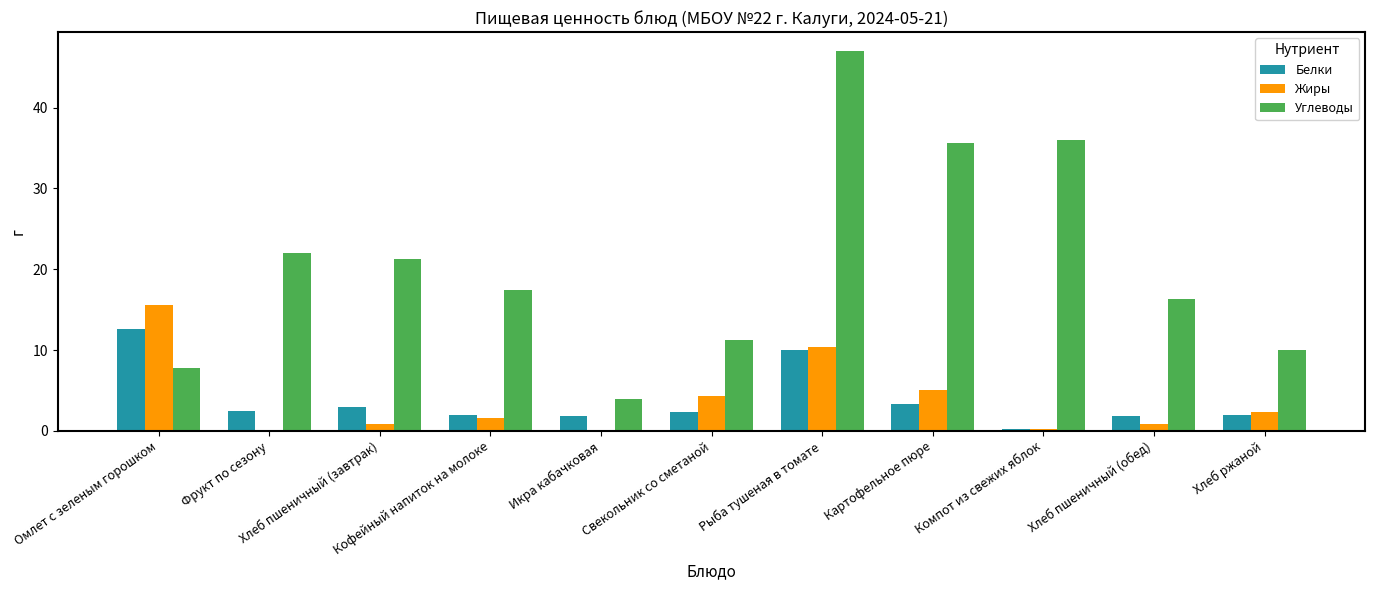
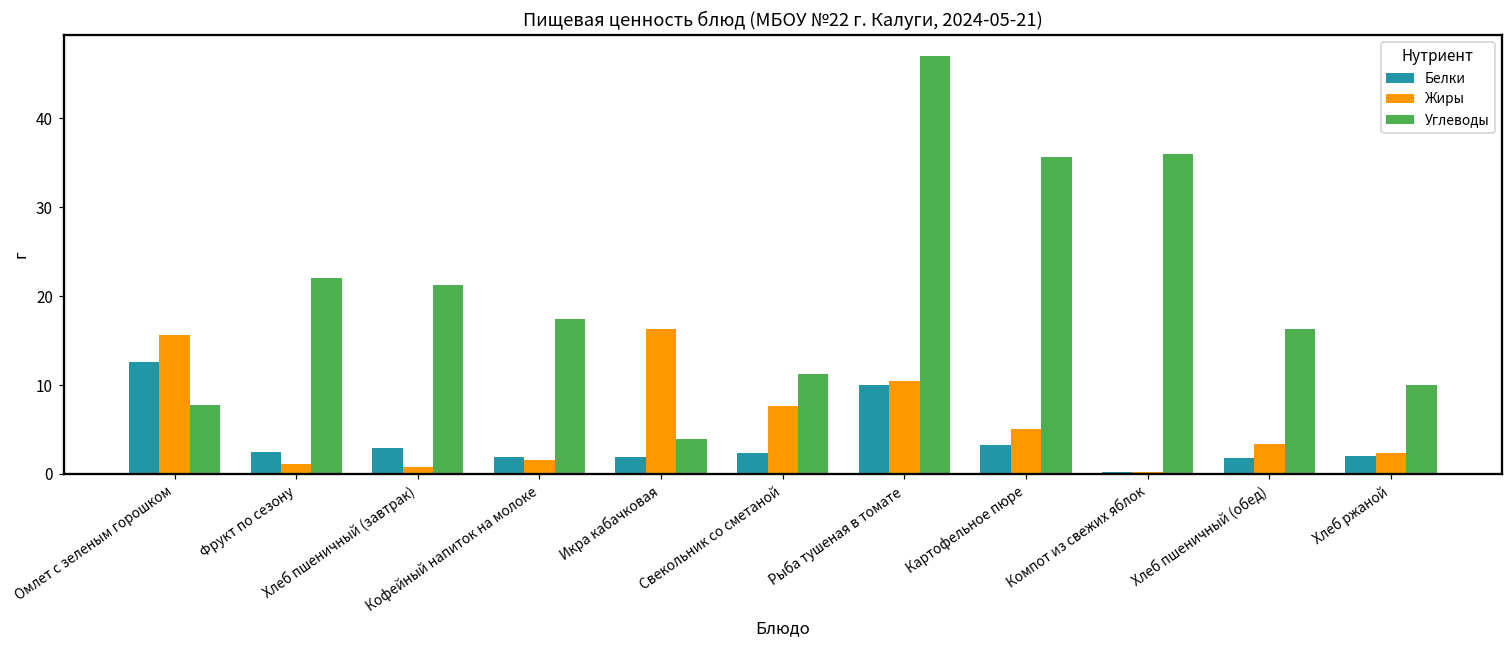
Жиры, Фрукт по сезону: 0 -> 1
Жиры, Икра кабачковая: 0 -> 16
Жиры, Свекольник со сметаной: 4 -> 8
Жиры, Хлеб пшеничный (обед): 1 -> 3
